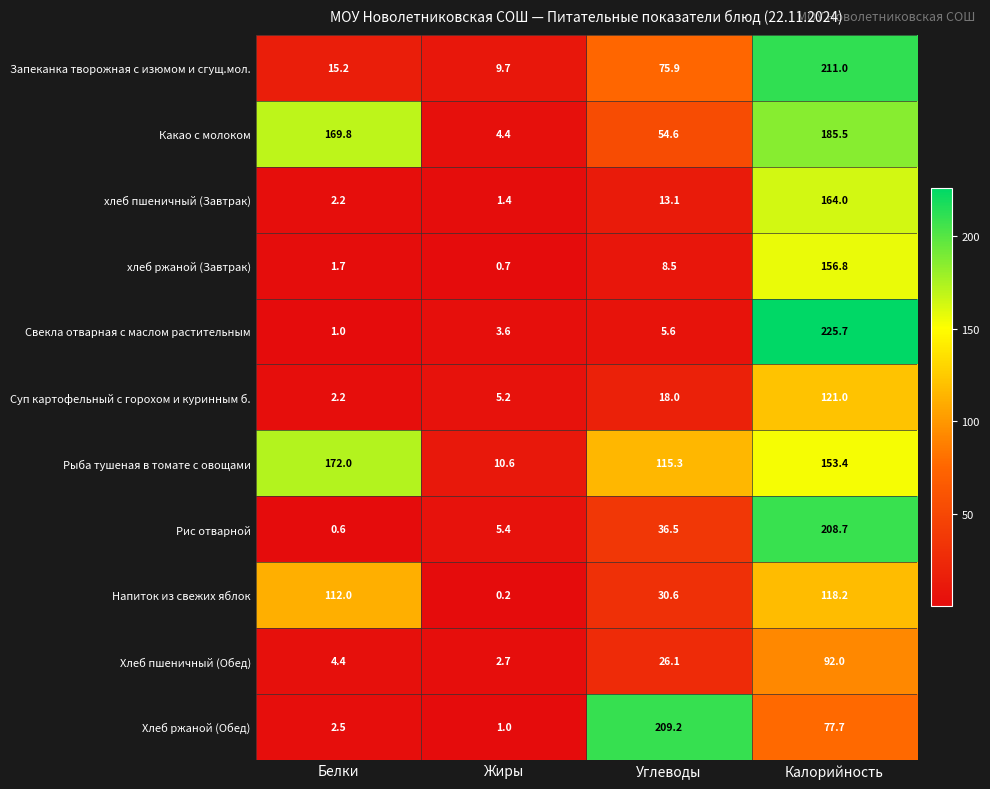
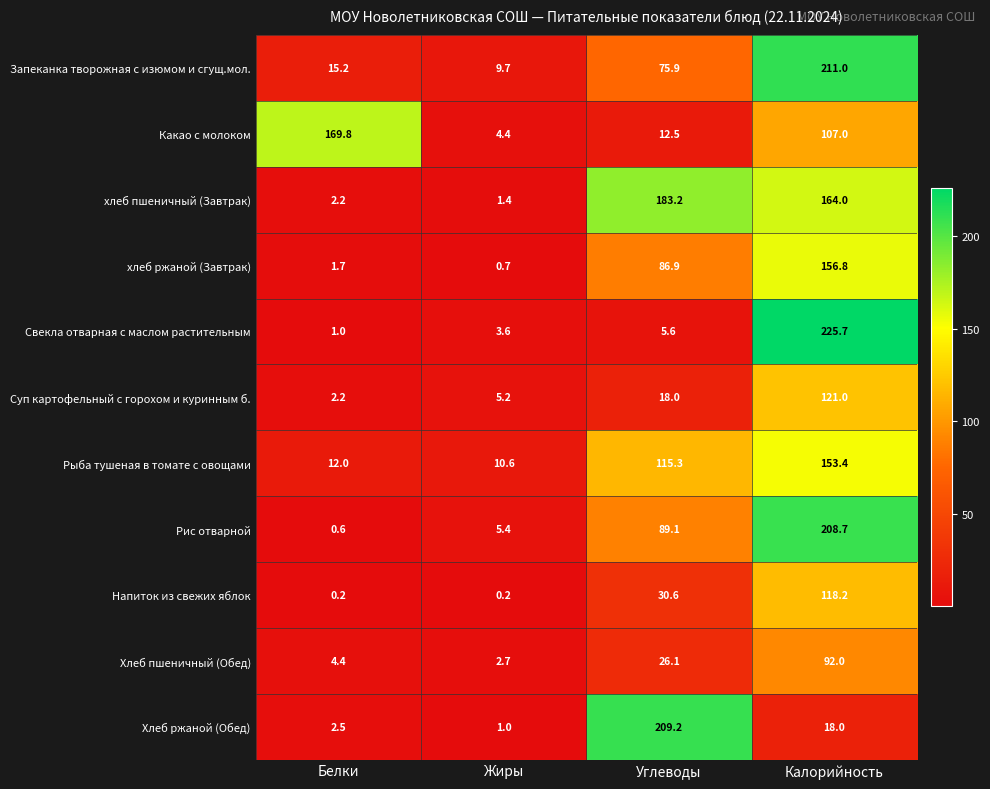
Какао с молоком, Углеводы: 54.6 -> 12.5
Какао с молоком, Калорийность: 185.5 -> 107.0
хлеб пшеничный (Завтрак), Углеводы: 13.1 -> 183.2
хлеб ржаной (Завтрак), Углеводы: 8.5 -> 86.9
Рыба тушеная в томате с овощами, Белки: 172.0 -> 12.0
Рис отварной, Углеводы: 36.5 -> 89.1
Напиток из свежих яблок, Белки: 112.0 -> 0.2
Хлеб ржаной (Обед), Калорийность: 77.7 -> 18.0
